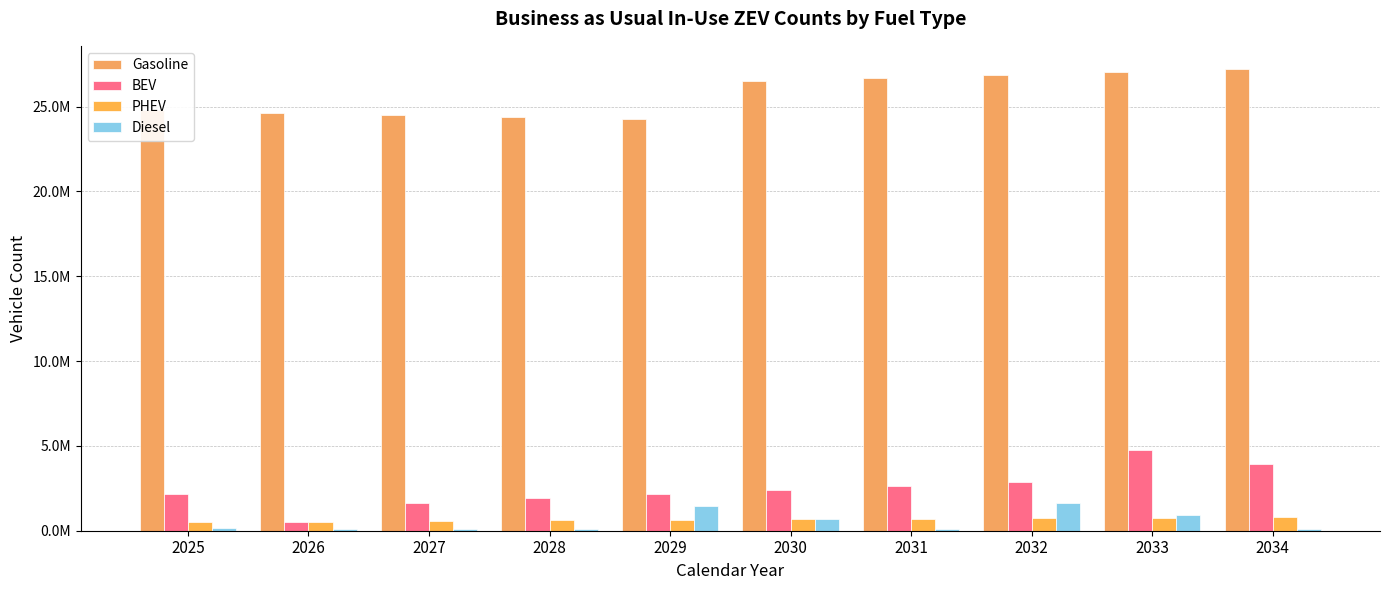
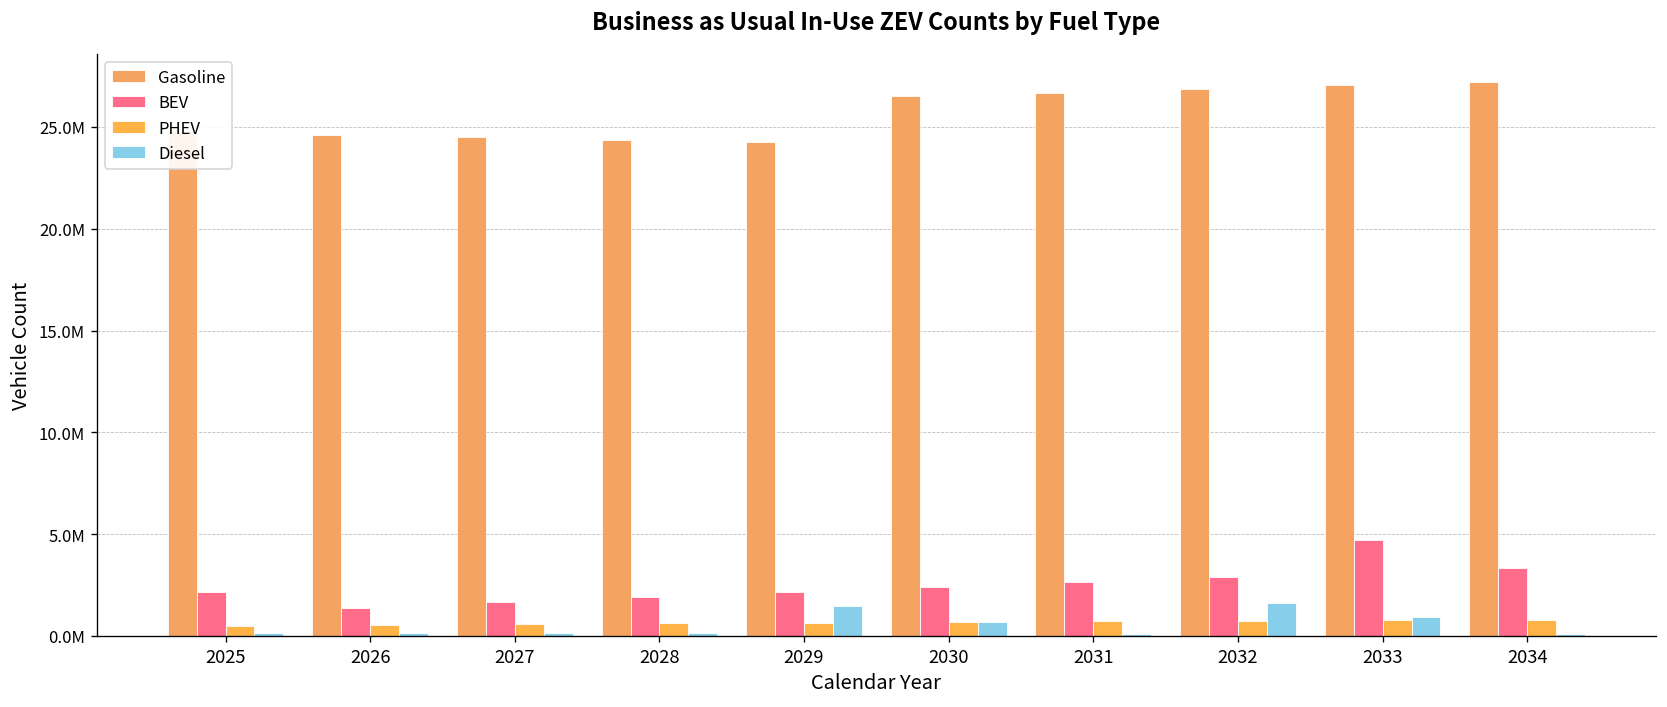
BEV, 2026: 500000 -> 1400000
BEV, 2034: 3900000 -> 3300000
